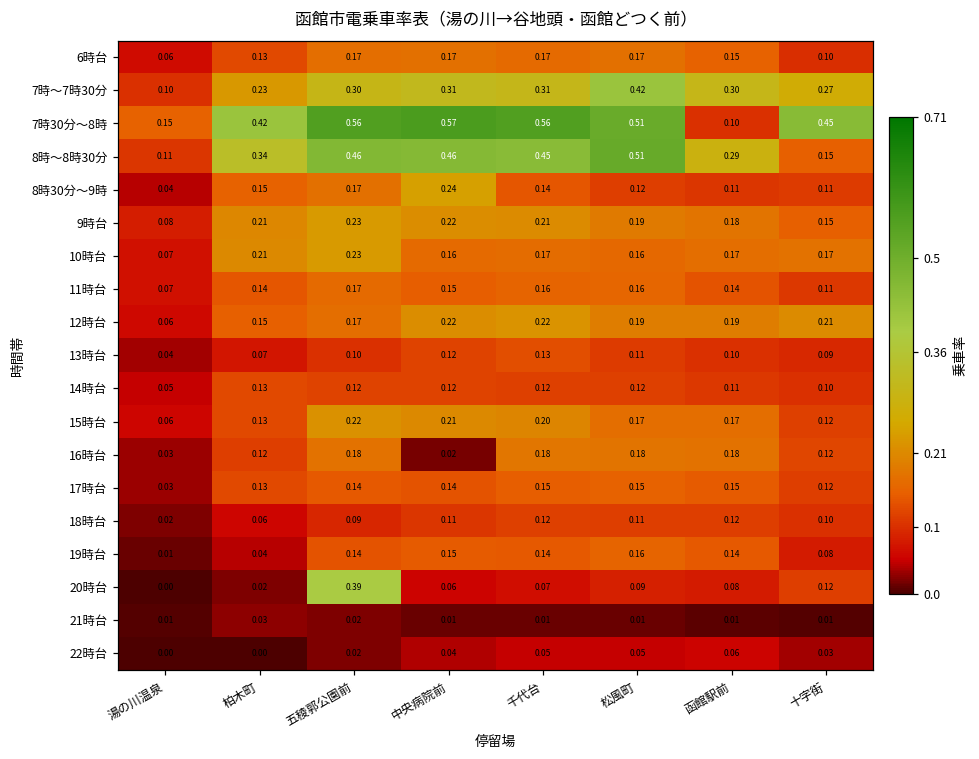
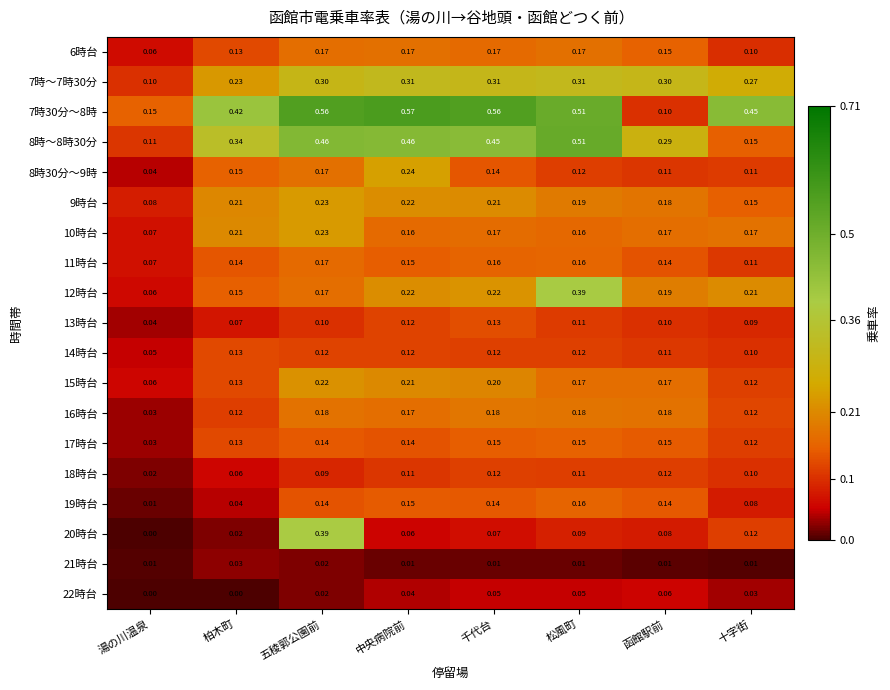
7時～7時30分, 松風町: 0.42 -> 0.31
12時台, 松風町: 0.19 -> 0.39
16時台, 中央病院前: 0.02 -> 0.17
